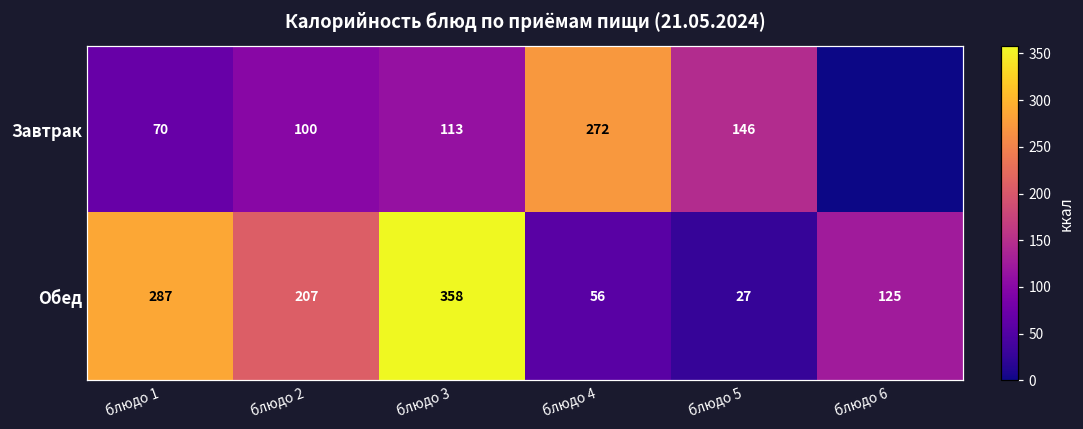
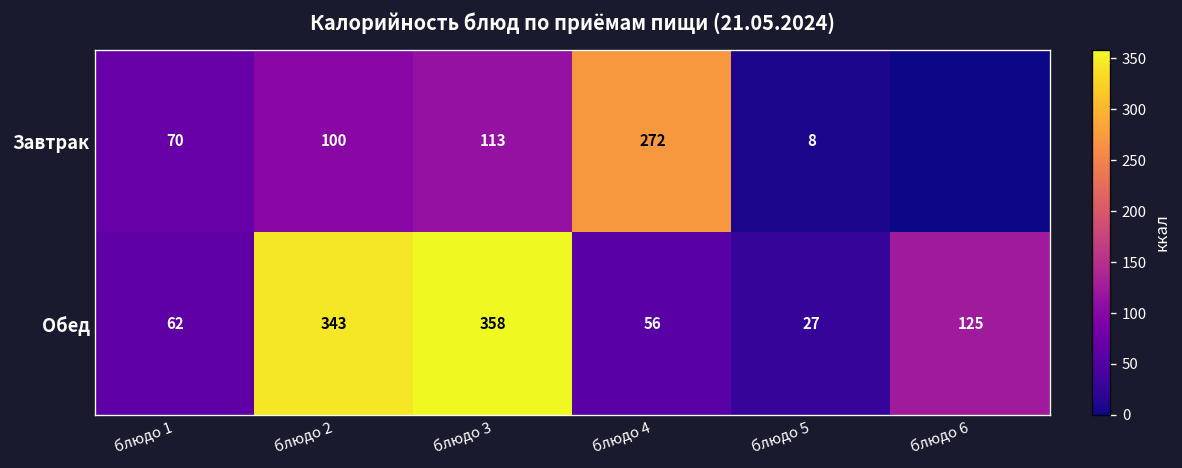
Завтрак, блюдо 5: 146 -> 8
Обед, блюдо 1: 287 -> 62
Обед, блюдо 2: 207 -> 343
